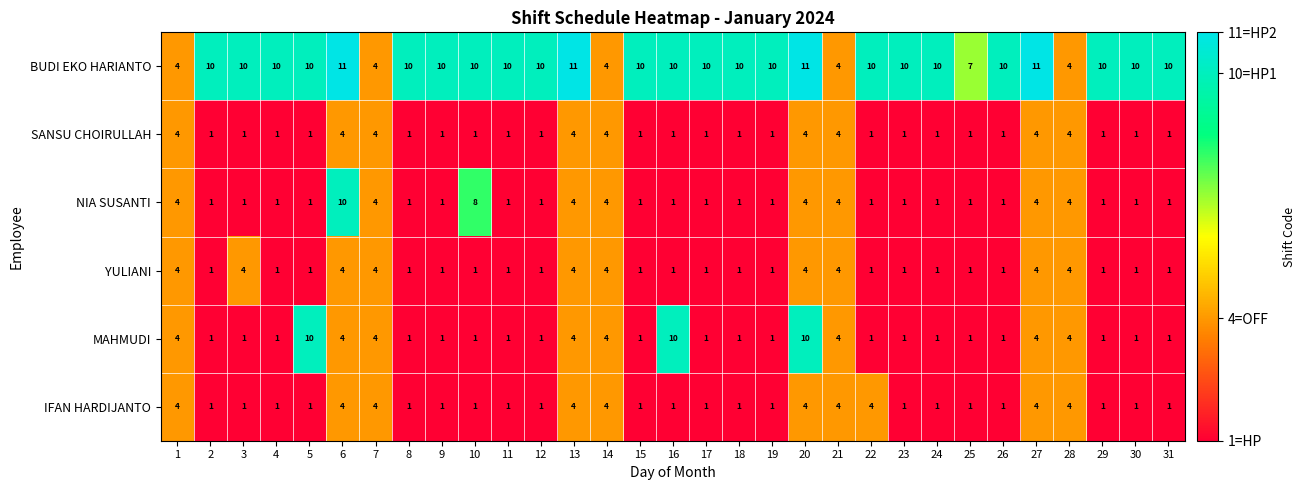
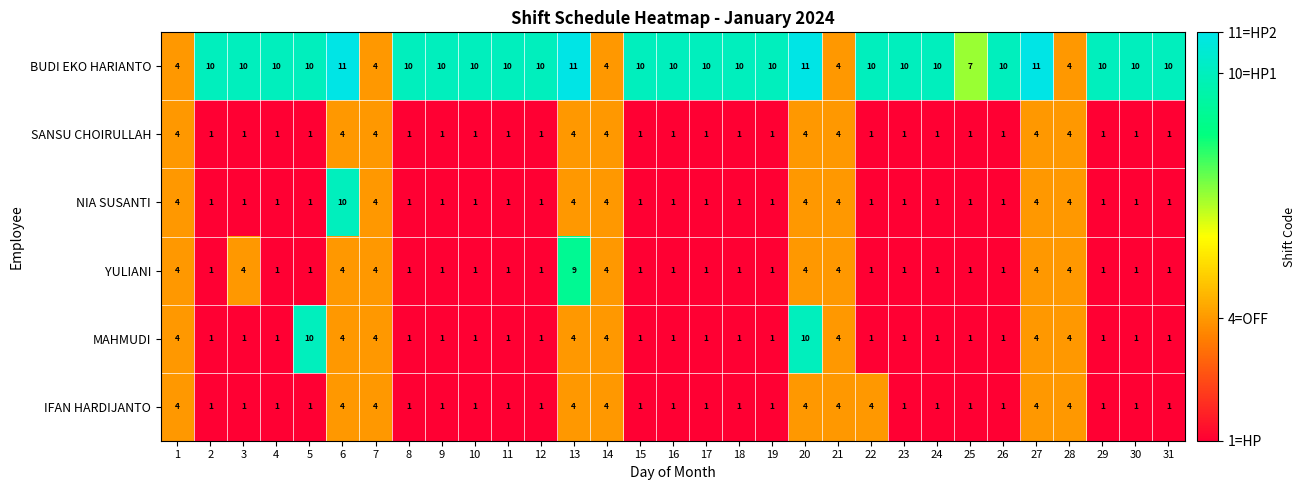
NIA SUSANTI, 10: 8 -> 1
YULIANI, 13: 4 -> 9
MAHMUDI, 16: 10 -> 1
